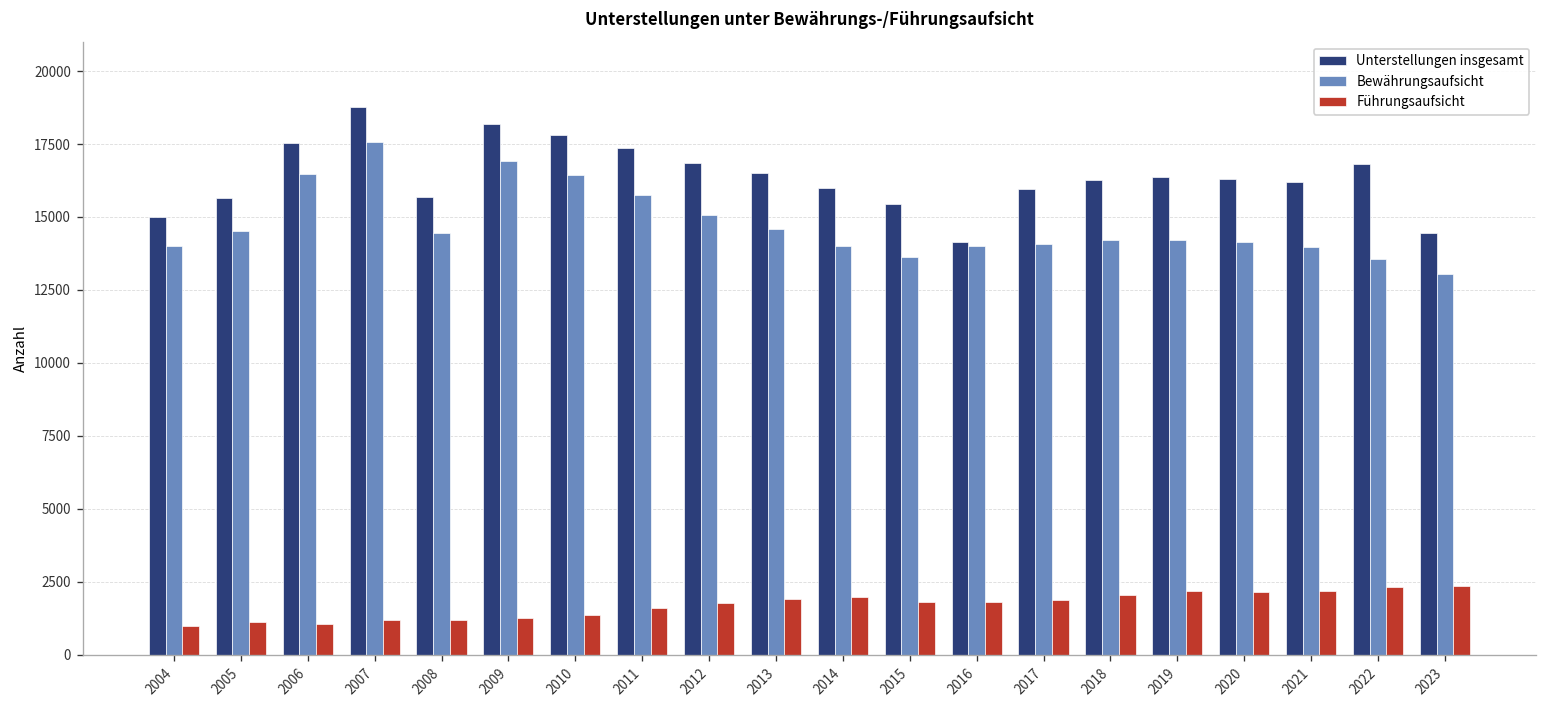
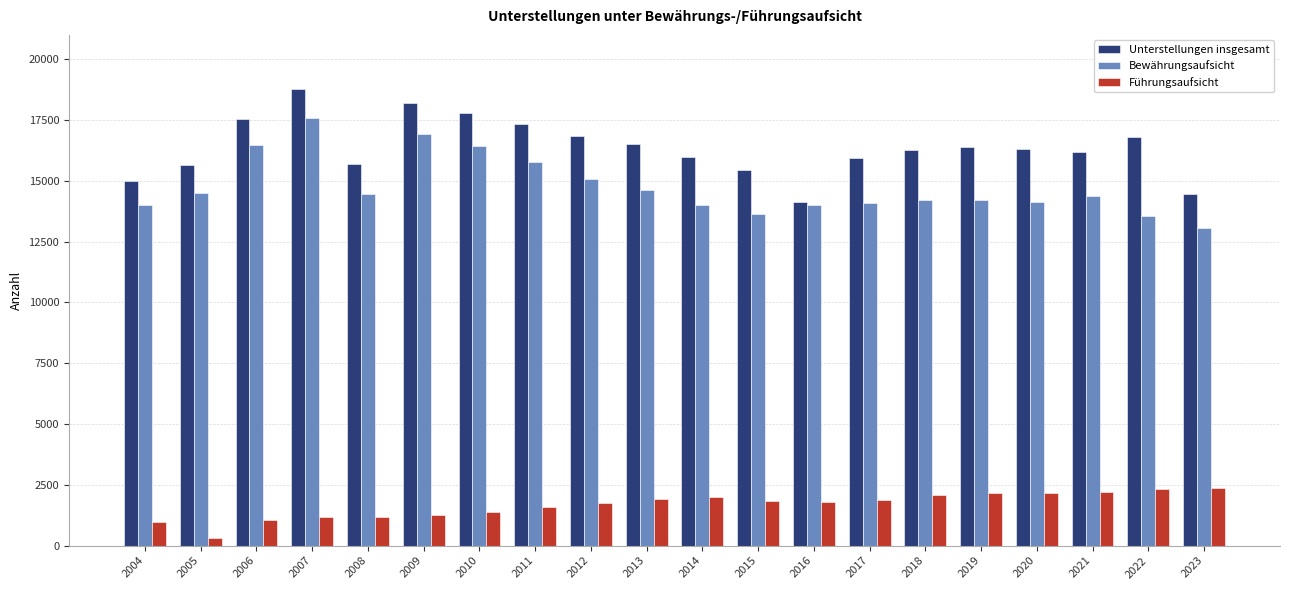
Führungsaufsicht, 2005: 1100 -> 300
Bewährungsaufsicht, 2021: 14000 -> 14400
